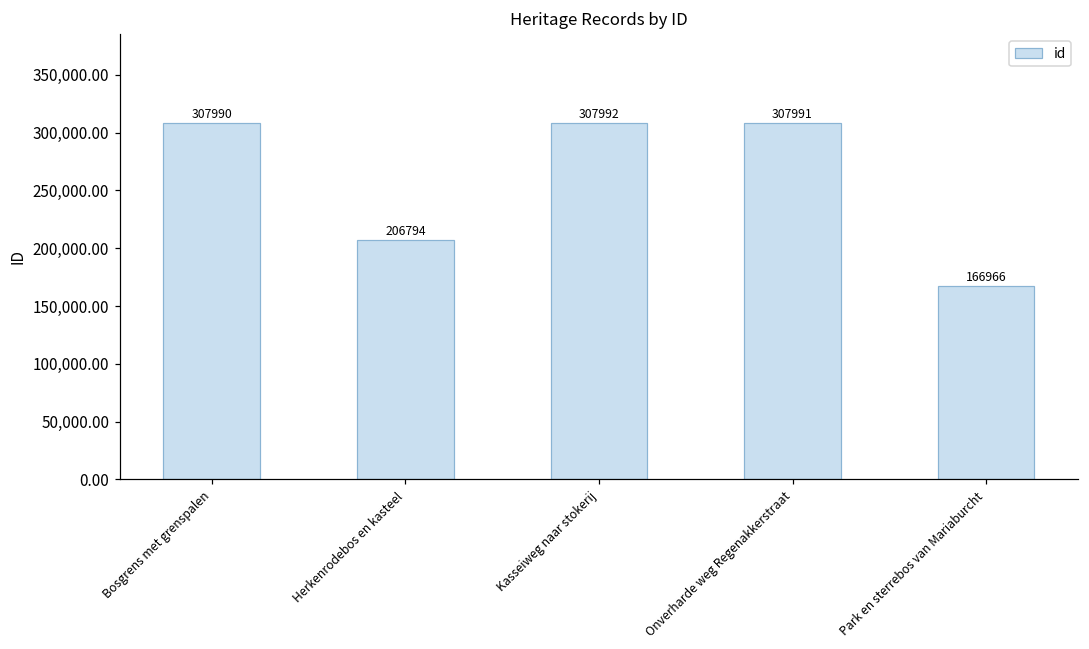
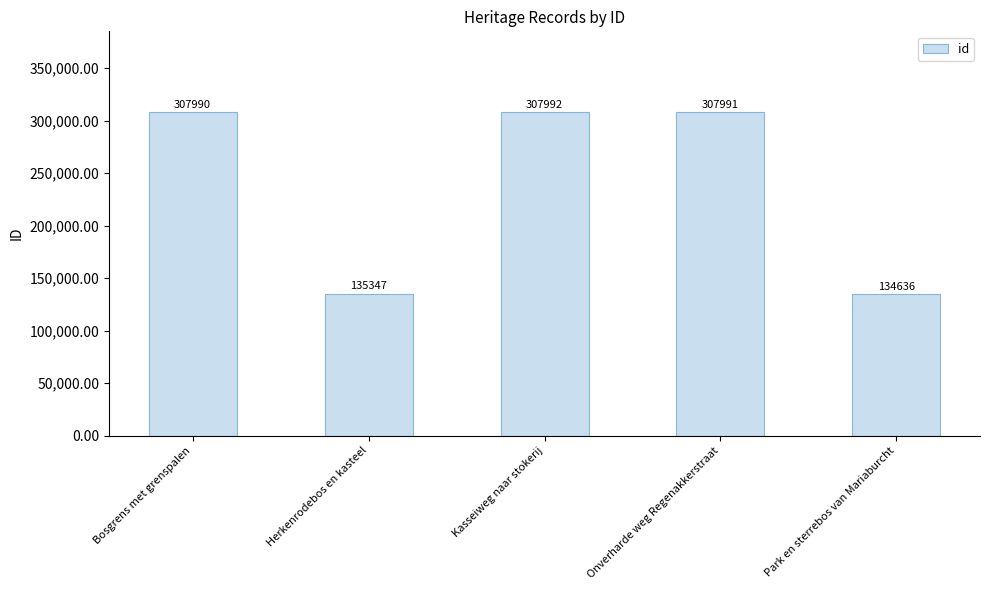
Herkenrodebos en kasteel: 206794 -> 135347
Park en sterrebos van Mariaburcht: 166966 -> 134636
